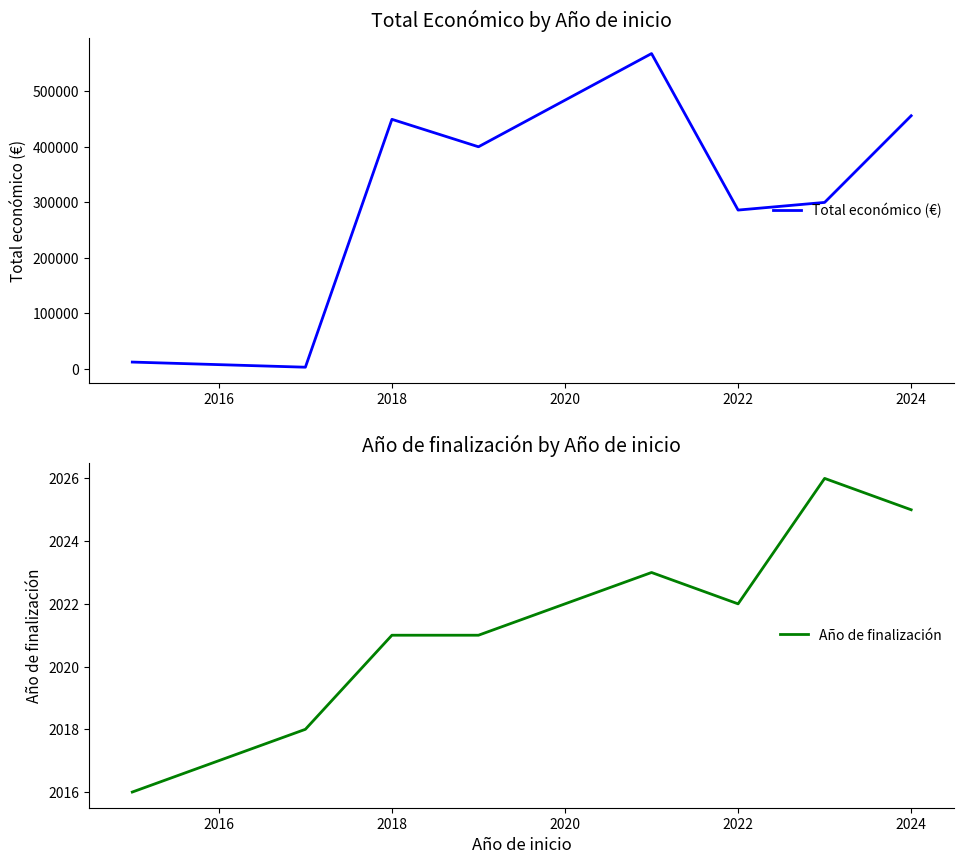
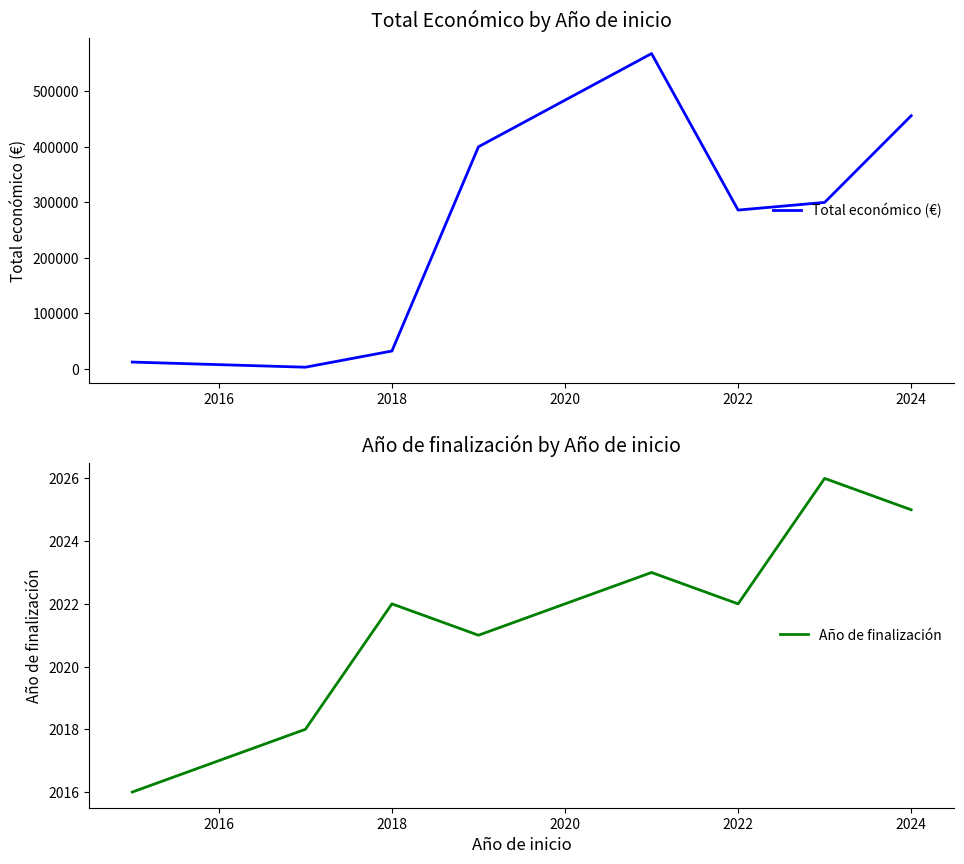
Total Económico by Año de inicio, 2018: 450000 -> 30000
Año de finalización by Año de inicio, 2018: 2021 -> 2022
